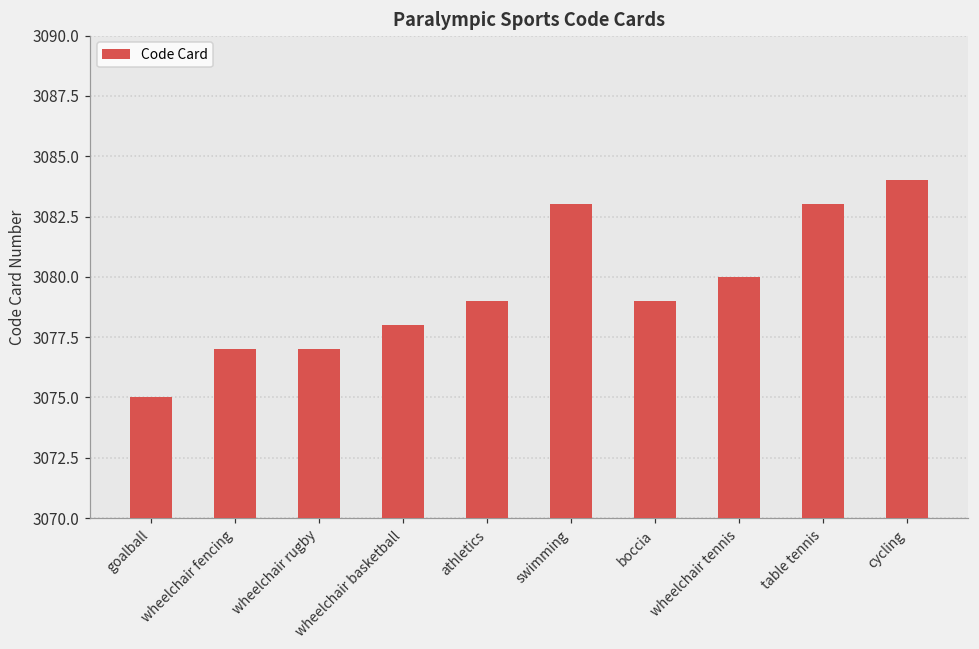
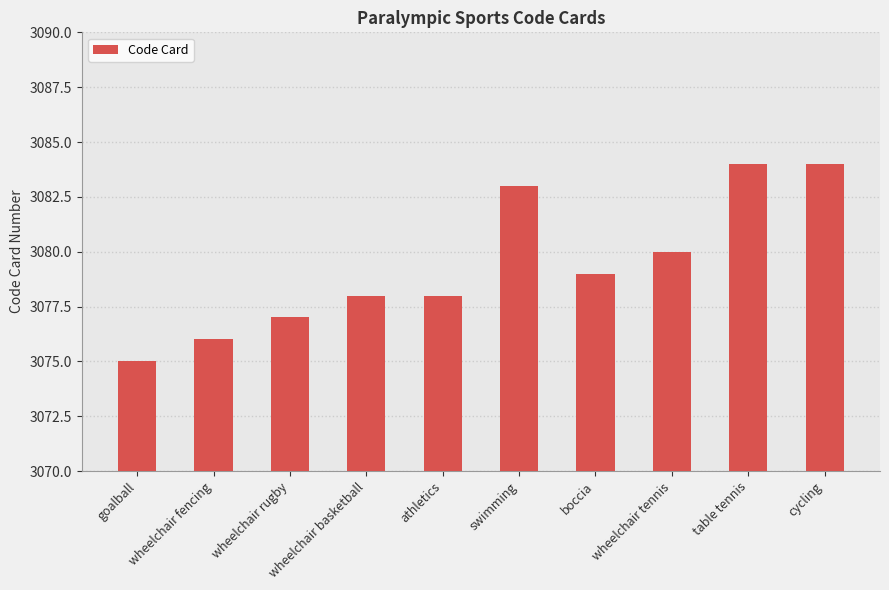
wheelchair fencing: 3077 -> 3076
athletics: 3079 -> 3078
table tennis: 3083 -> 3084
